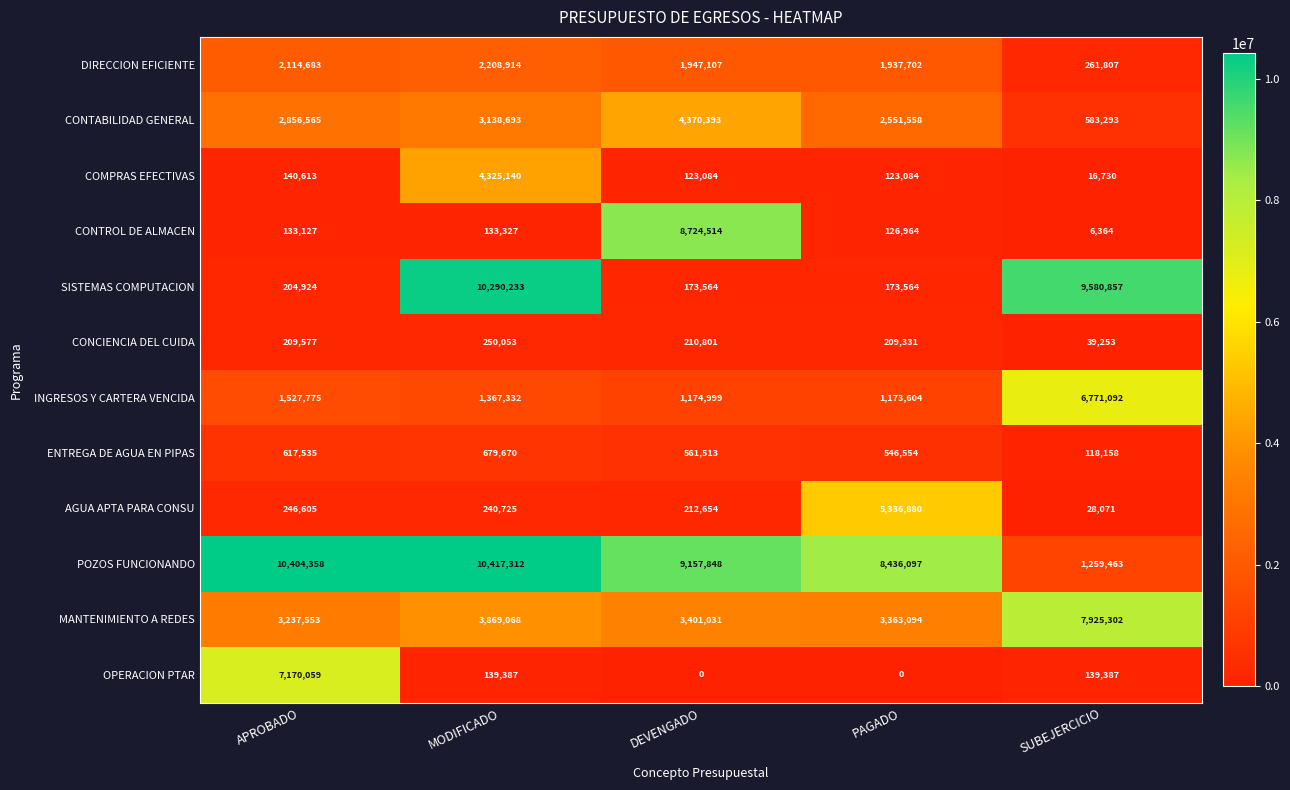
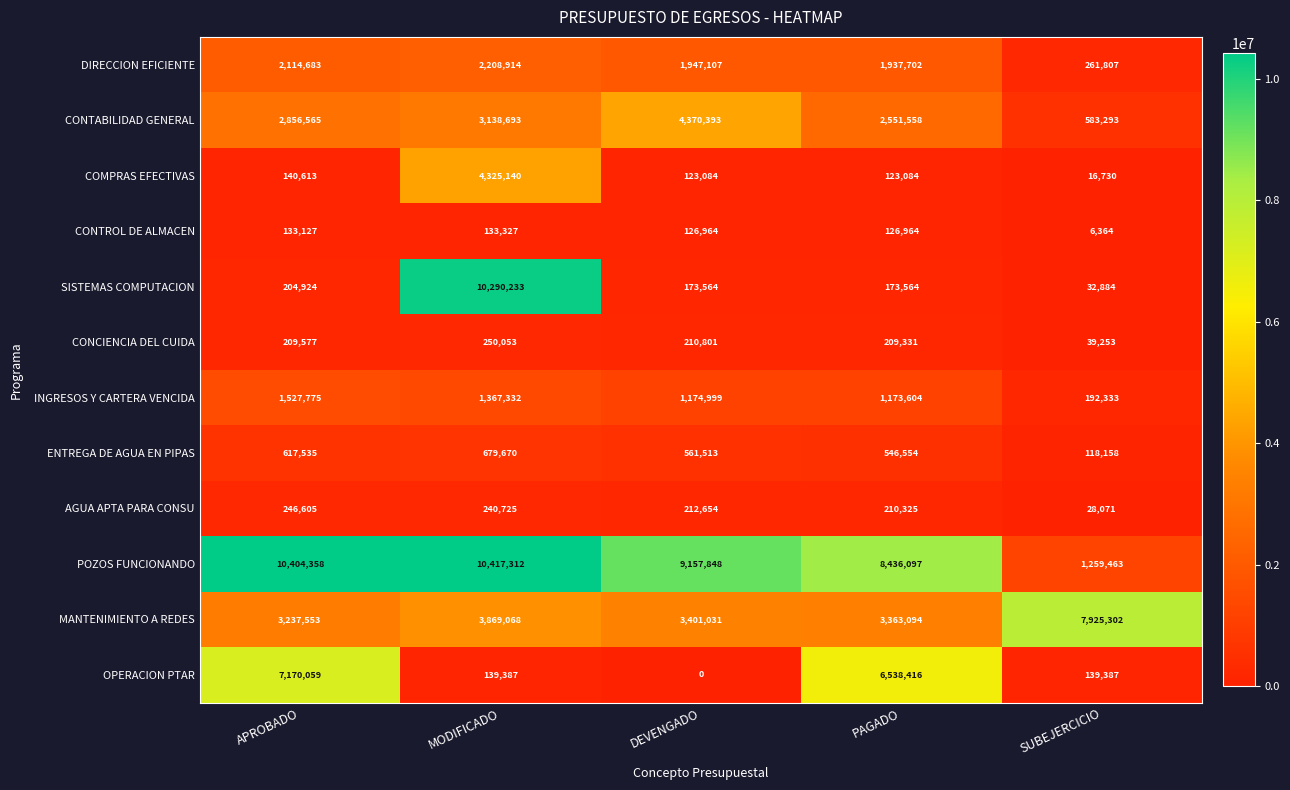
CONTROL DE ALMACEN, DEVENGADO: 8,724,514 -> 126,964
SISTEMAS COMPUTACION, SUBEJERCICIO: 9,580,857 -> 32,884
INGRESOS Y CARTERA VENCIDA, SUBEJERCICIO: 6,771,092 -> 192,333
AGUA APTA PARA CONSU, PAGADO: 5,336,880 -> 210,325
OPERACION PTAR, PAGADO: 0 -> 6,538,416
